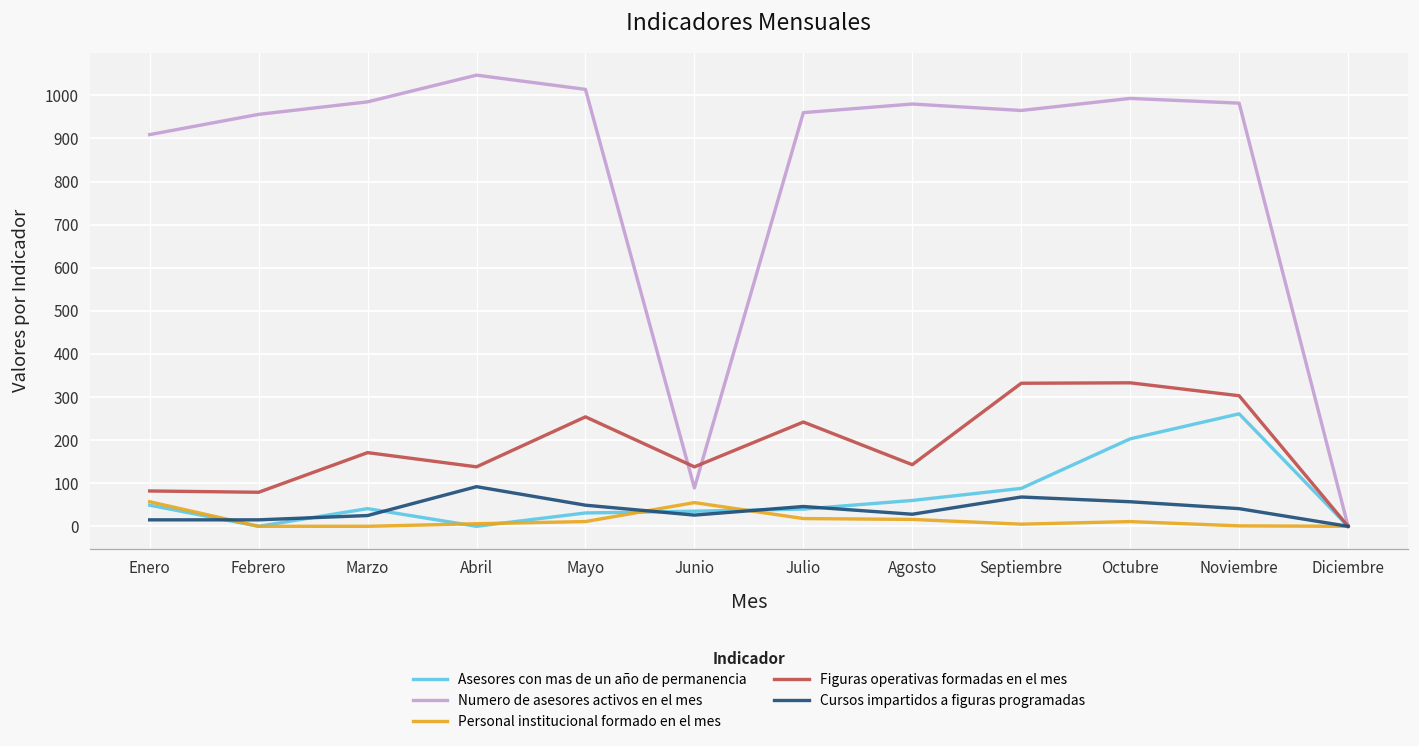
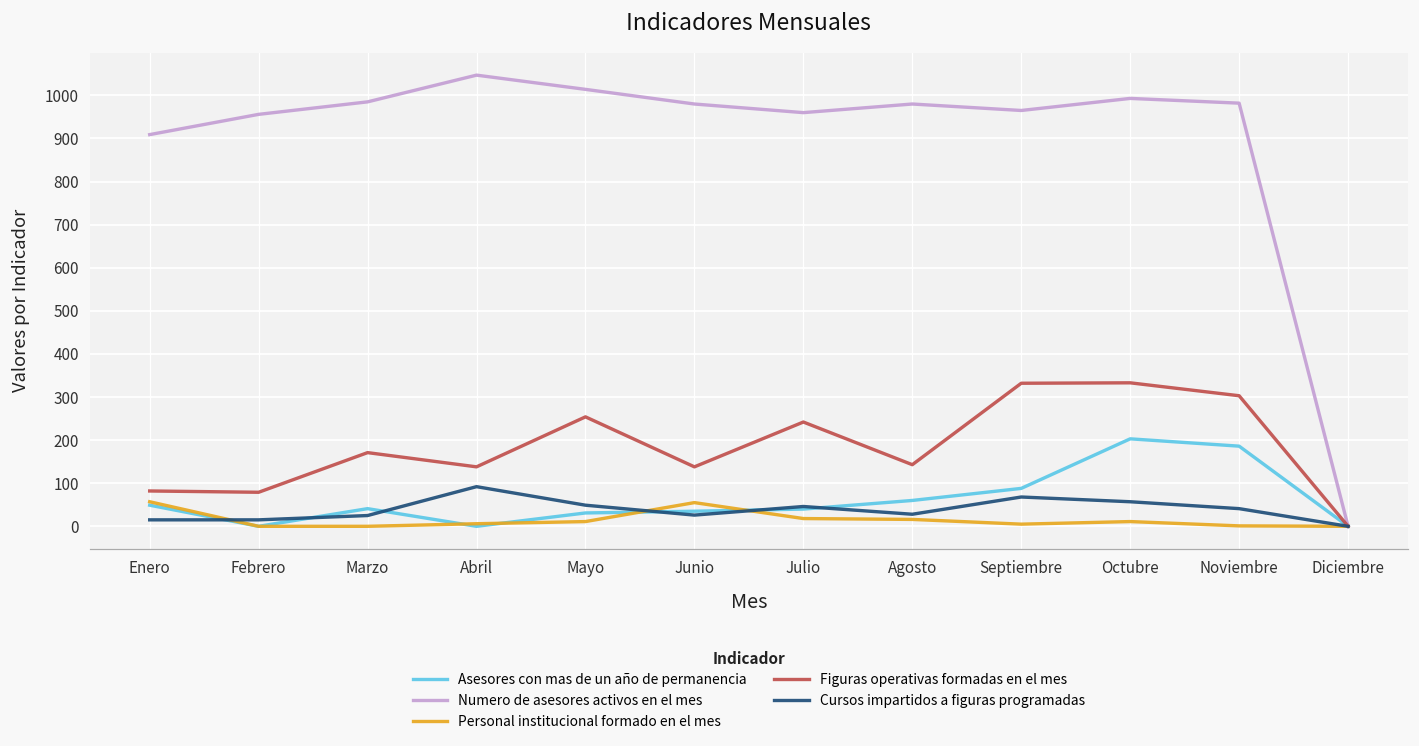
Numero de asesores activos en el mes, Junio: 90 -> 980
Asesores con mas de un año de permanencia, Noviembre: 260 -> 190
